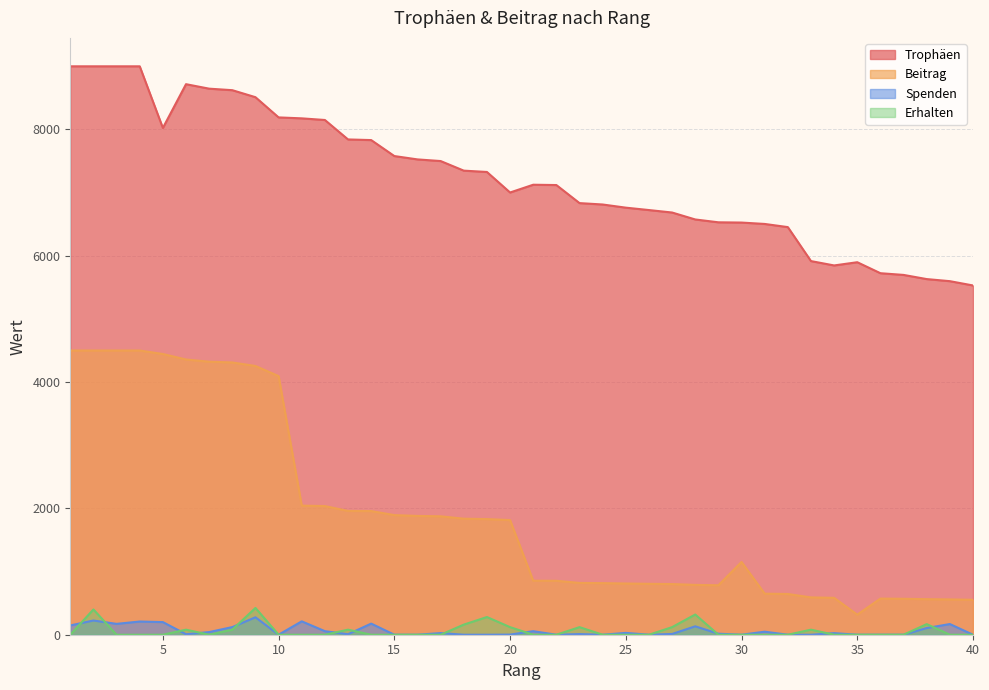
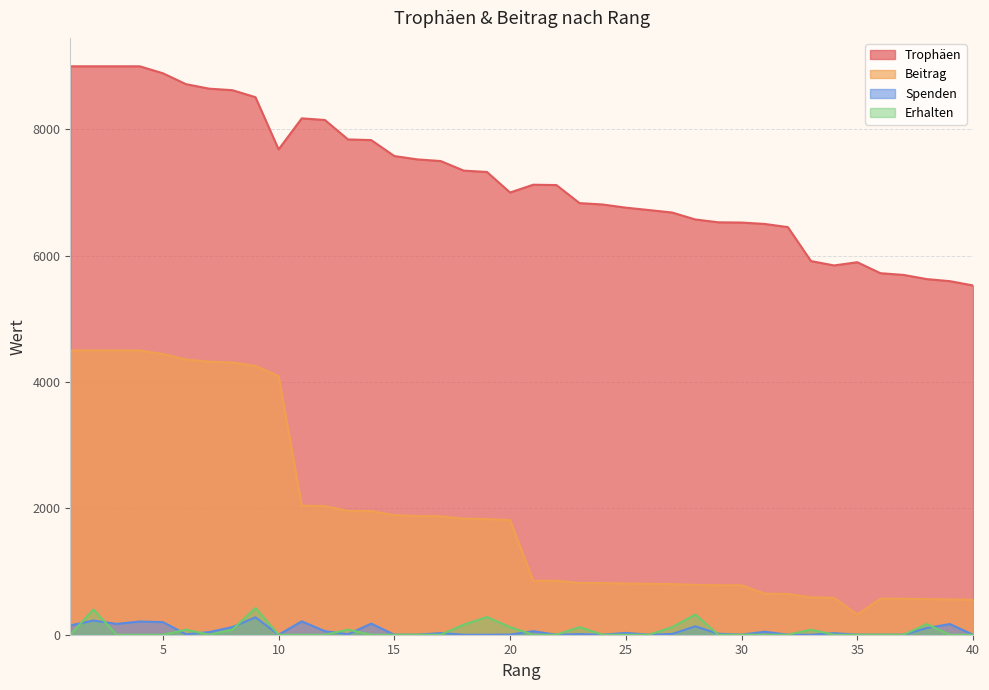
Trophäen, 5: 8000 -> 8900
Trophäen, 10: 8200 -> 7700
Beitrag, 30: 1200 -> 800
